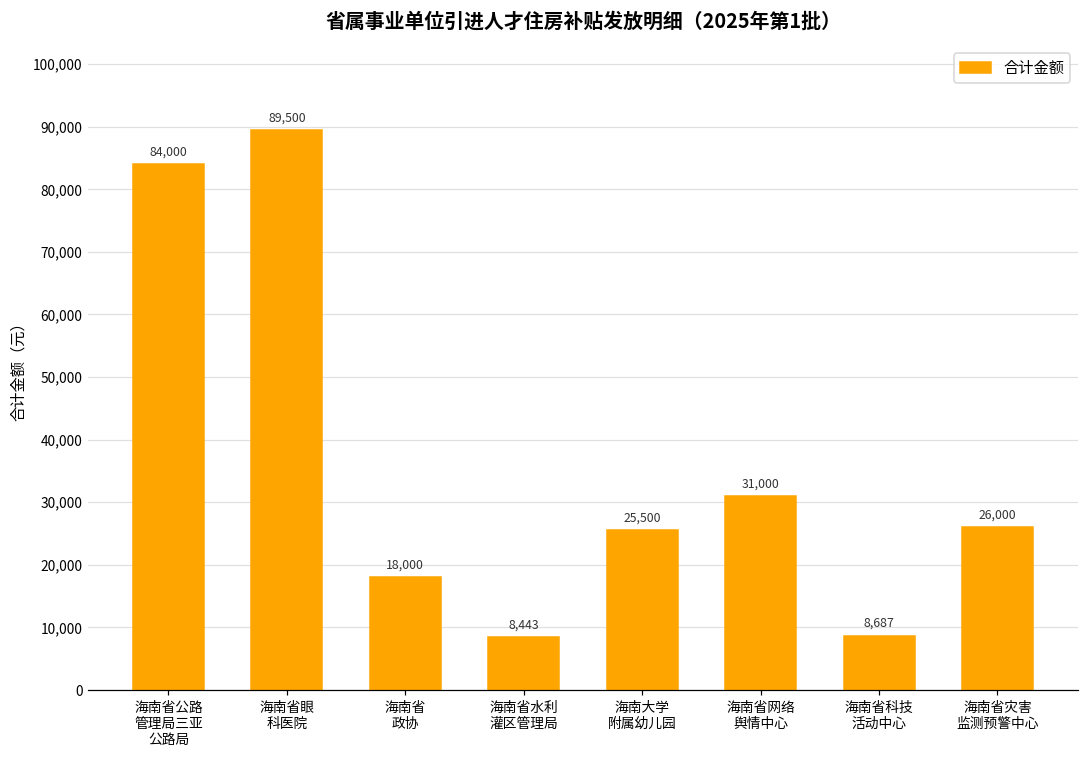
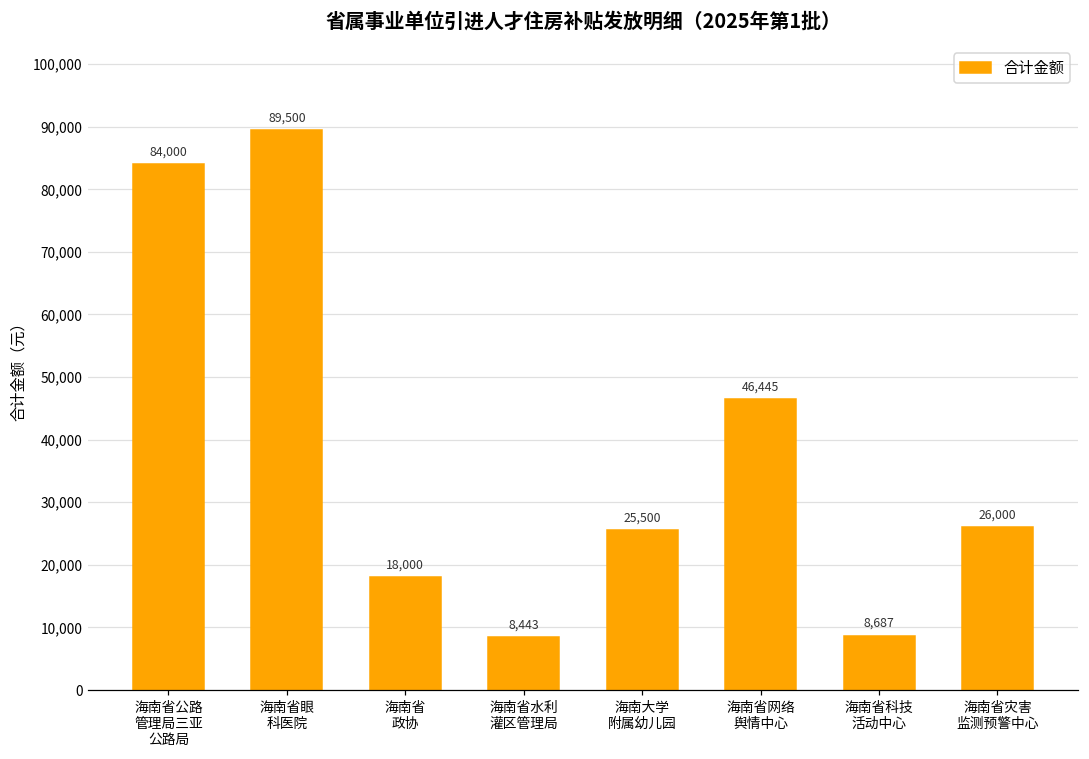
海南省网络 舆情中心: 31,000 -> 46,445
